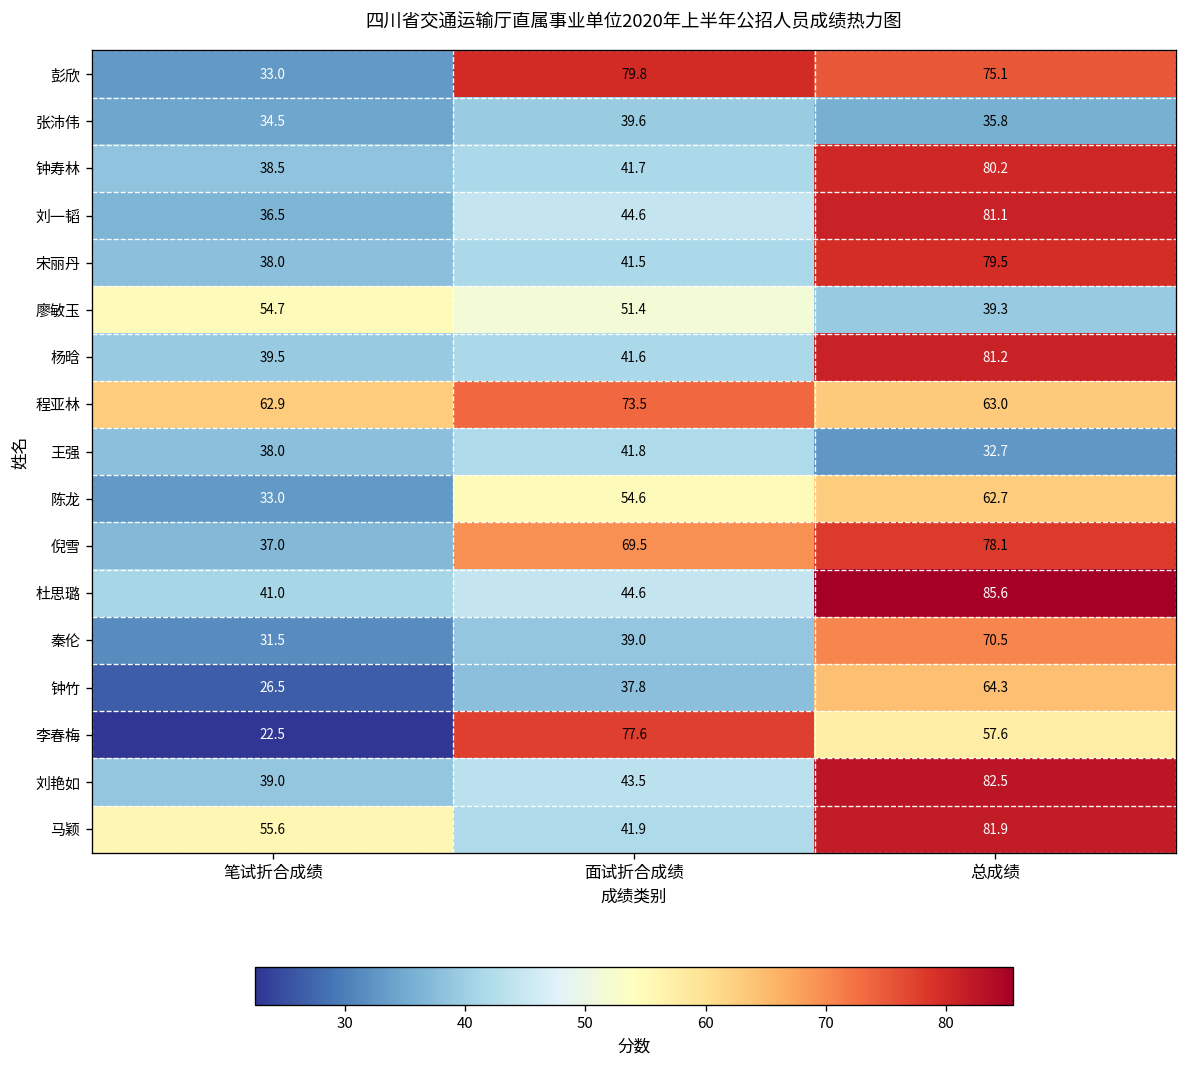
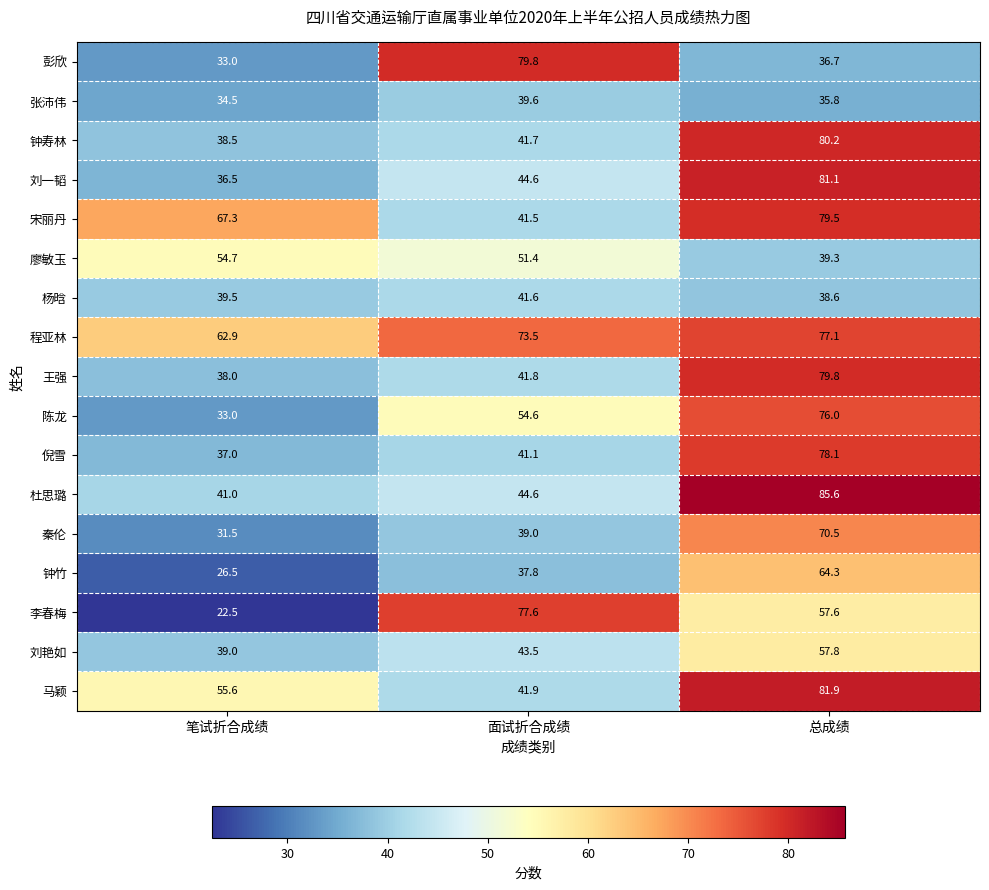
彭欣, 总成绩: 75.1 -> 36.7
宋丽丹, 笔试折合成绩: 38.0 -> 67.3
杨晗, 总成绩: 81.2 -> 38.6
程亚林, 总成绩: 63.0 -> 77.1
王强, 总成绩: 32.7 -> 79.8
陈龙, 总成绩: 62.7 -> 76.0
倪雪, 面试折合成绩: 69.5 -> 41.1
刘艳如, 总成绩: 82.5 -> 57.8
